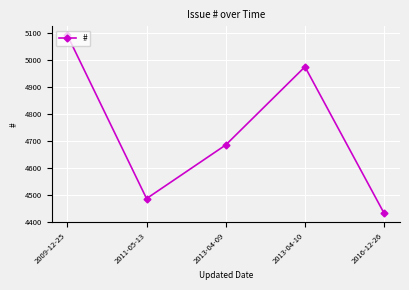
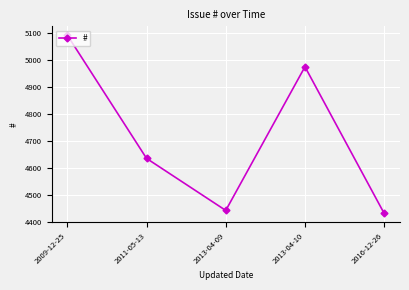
2011-05-13: 4490 -> 4640
2013-04-09: 4690 -> 4440
